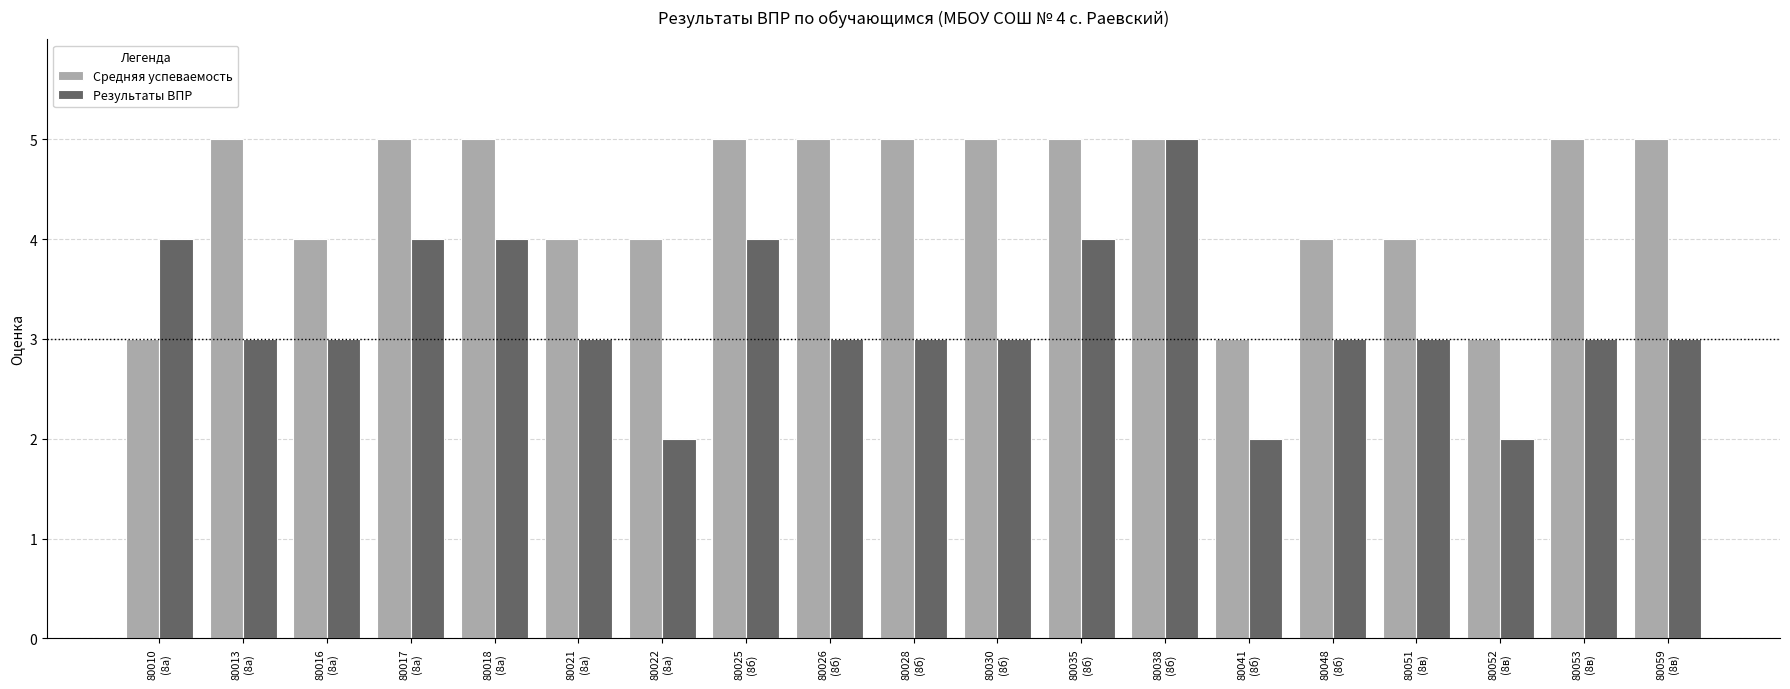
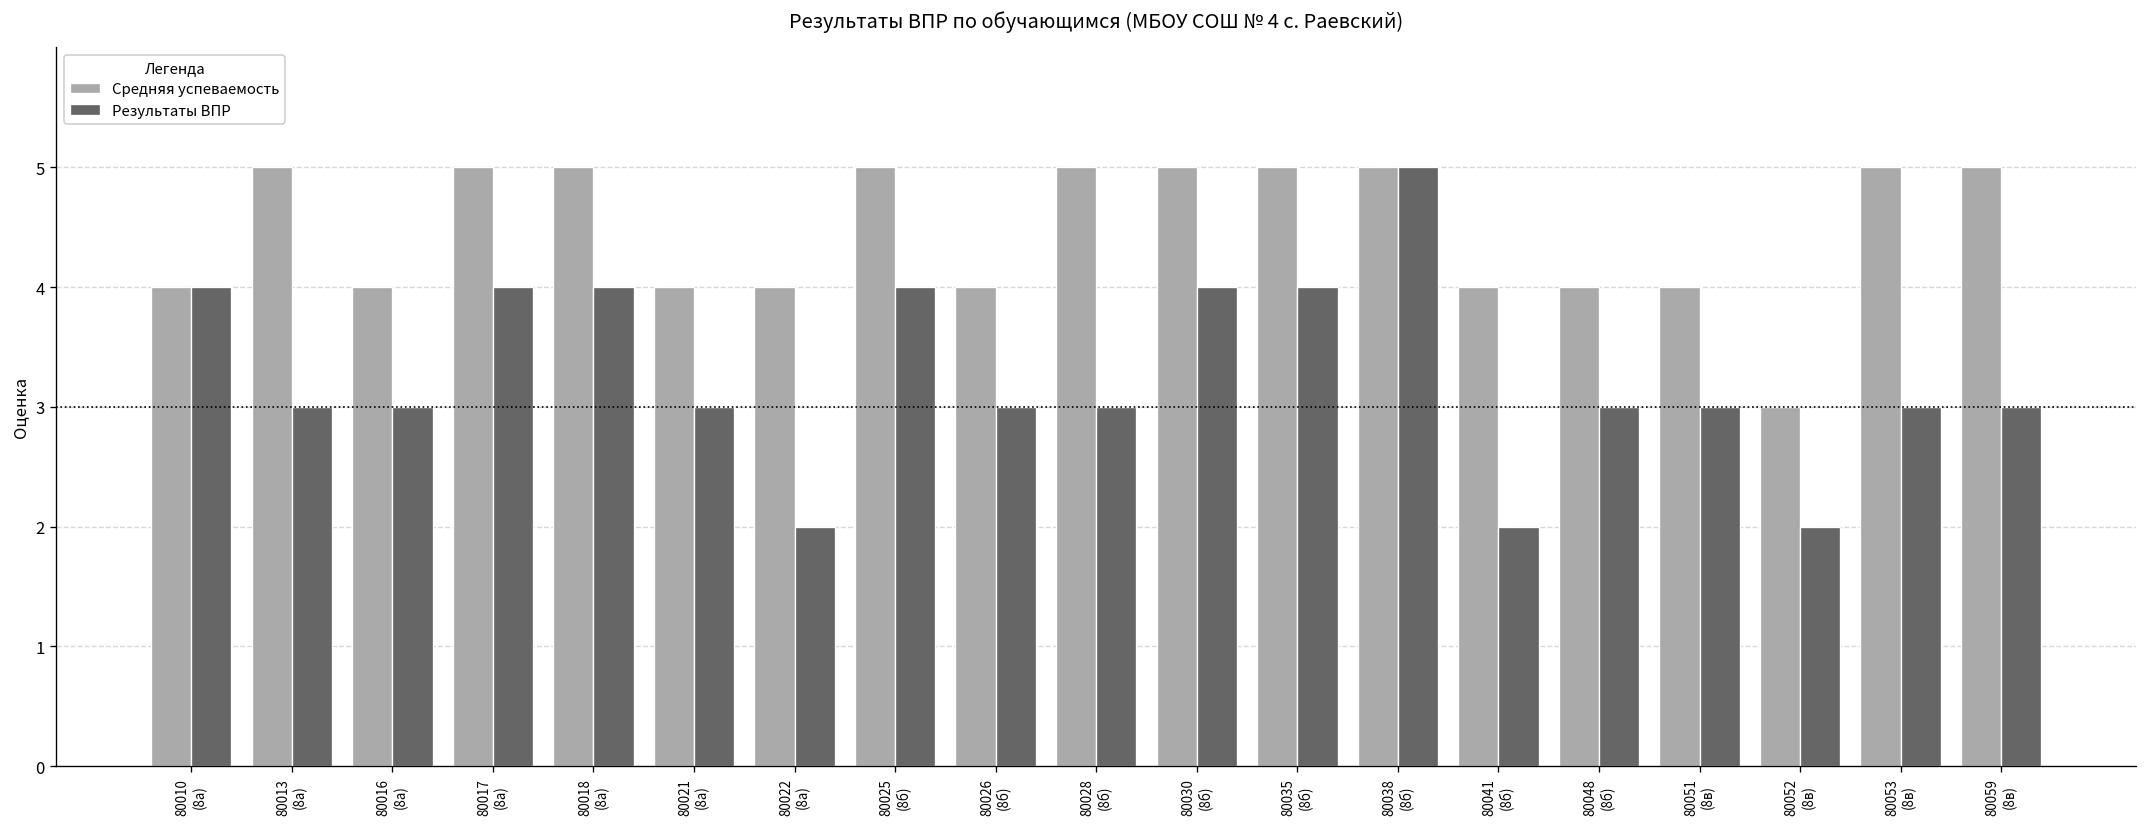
Средняя успеваемость, 80010 (8а): 3 -> 4
Средняя успеваемость, 80026 (8б): 5 -> 4
Результаты ВПР, 80030 (8б): 3 -> 4
Средняя успеваемость, 80041 (8б): 3 -> 4
